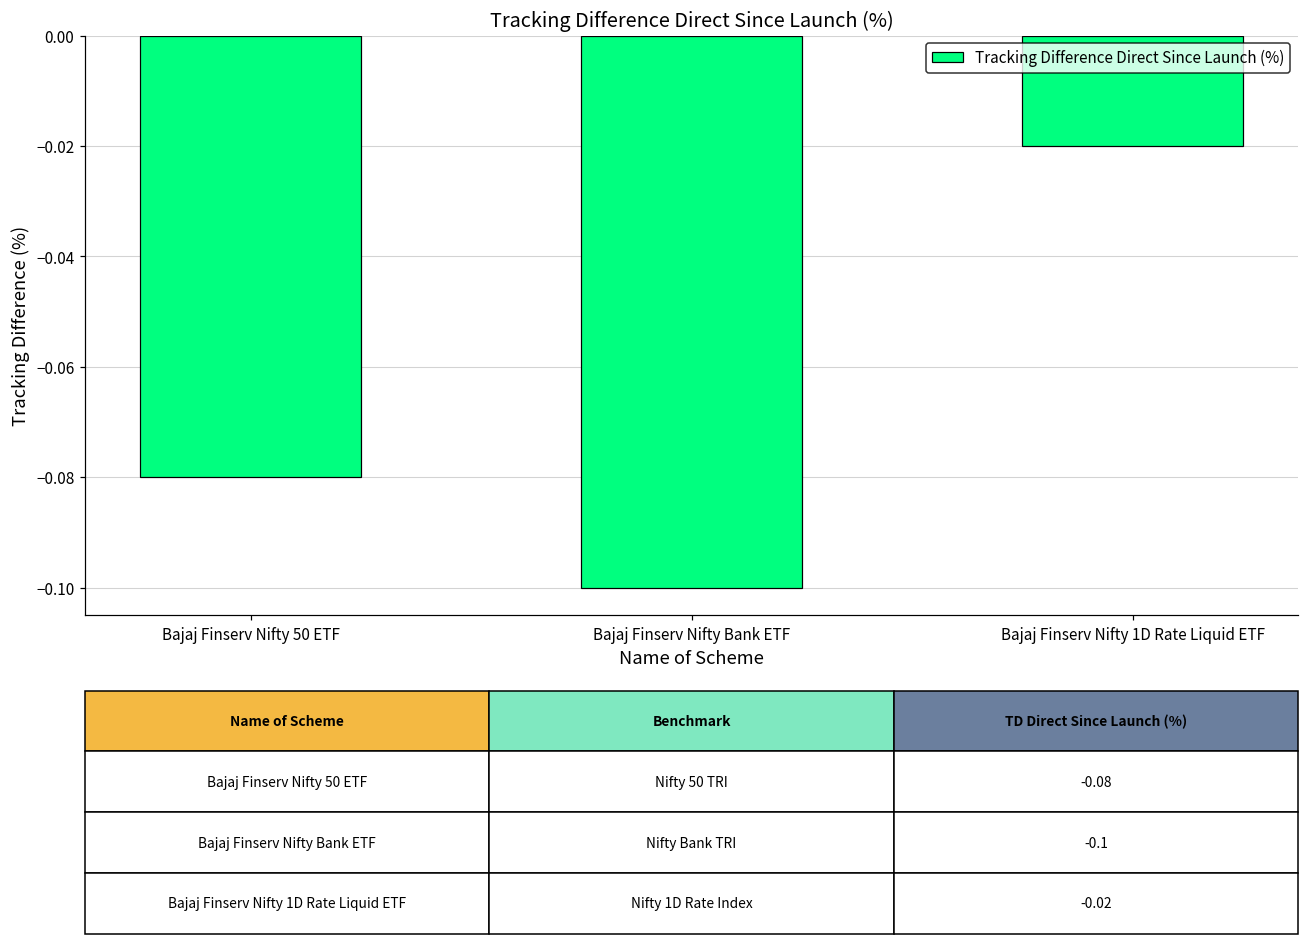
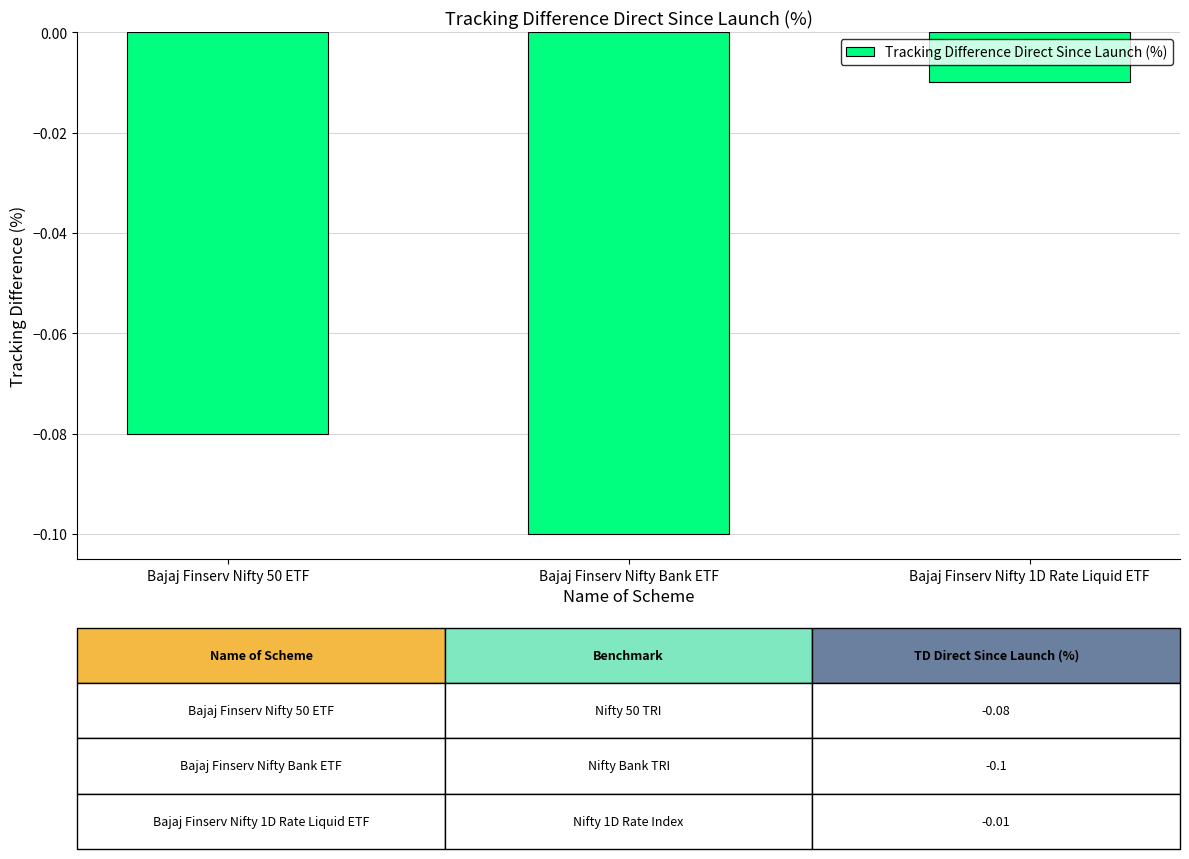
Bajaj Finserv Nifty 1D Rate Liquid ETF: -0.02 -> -0.01
